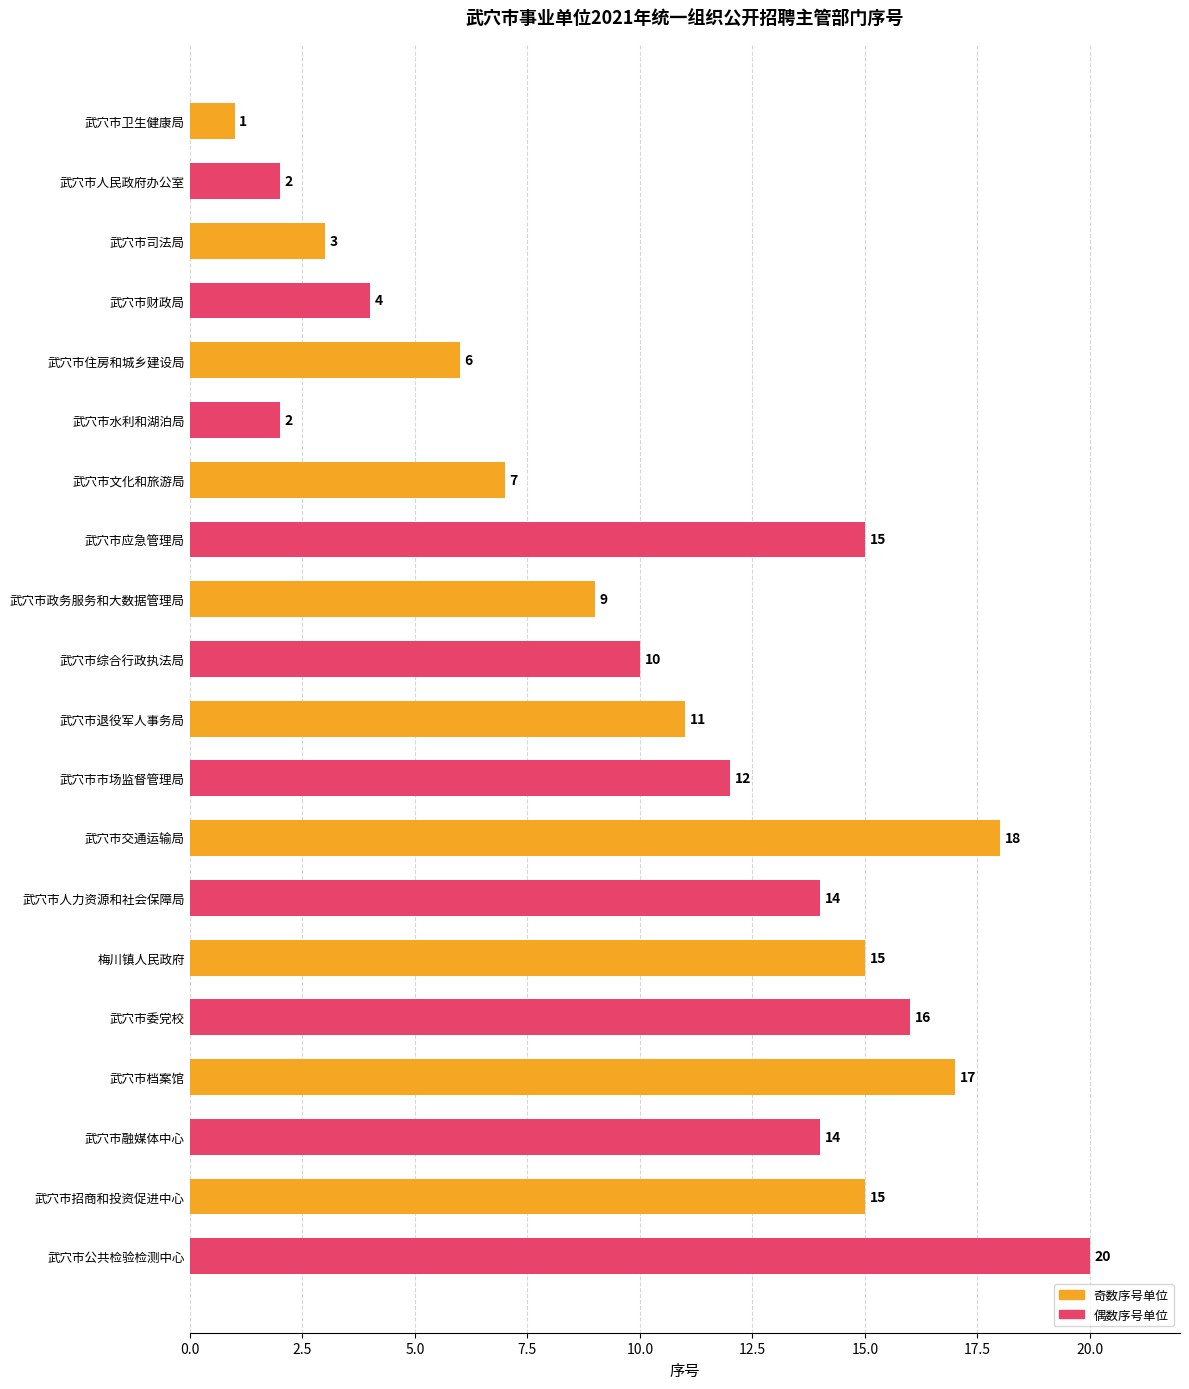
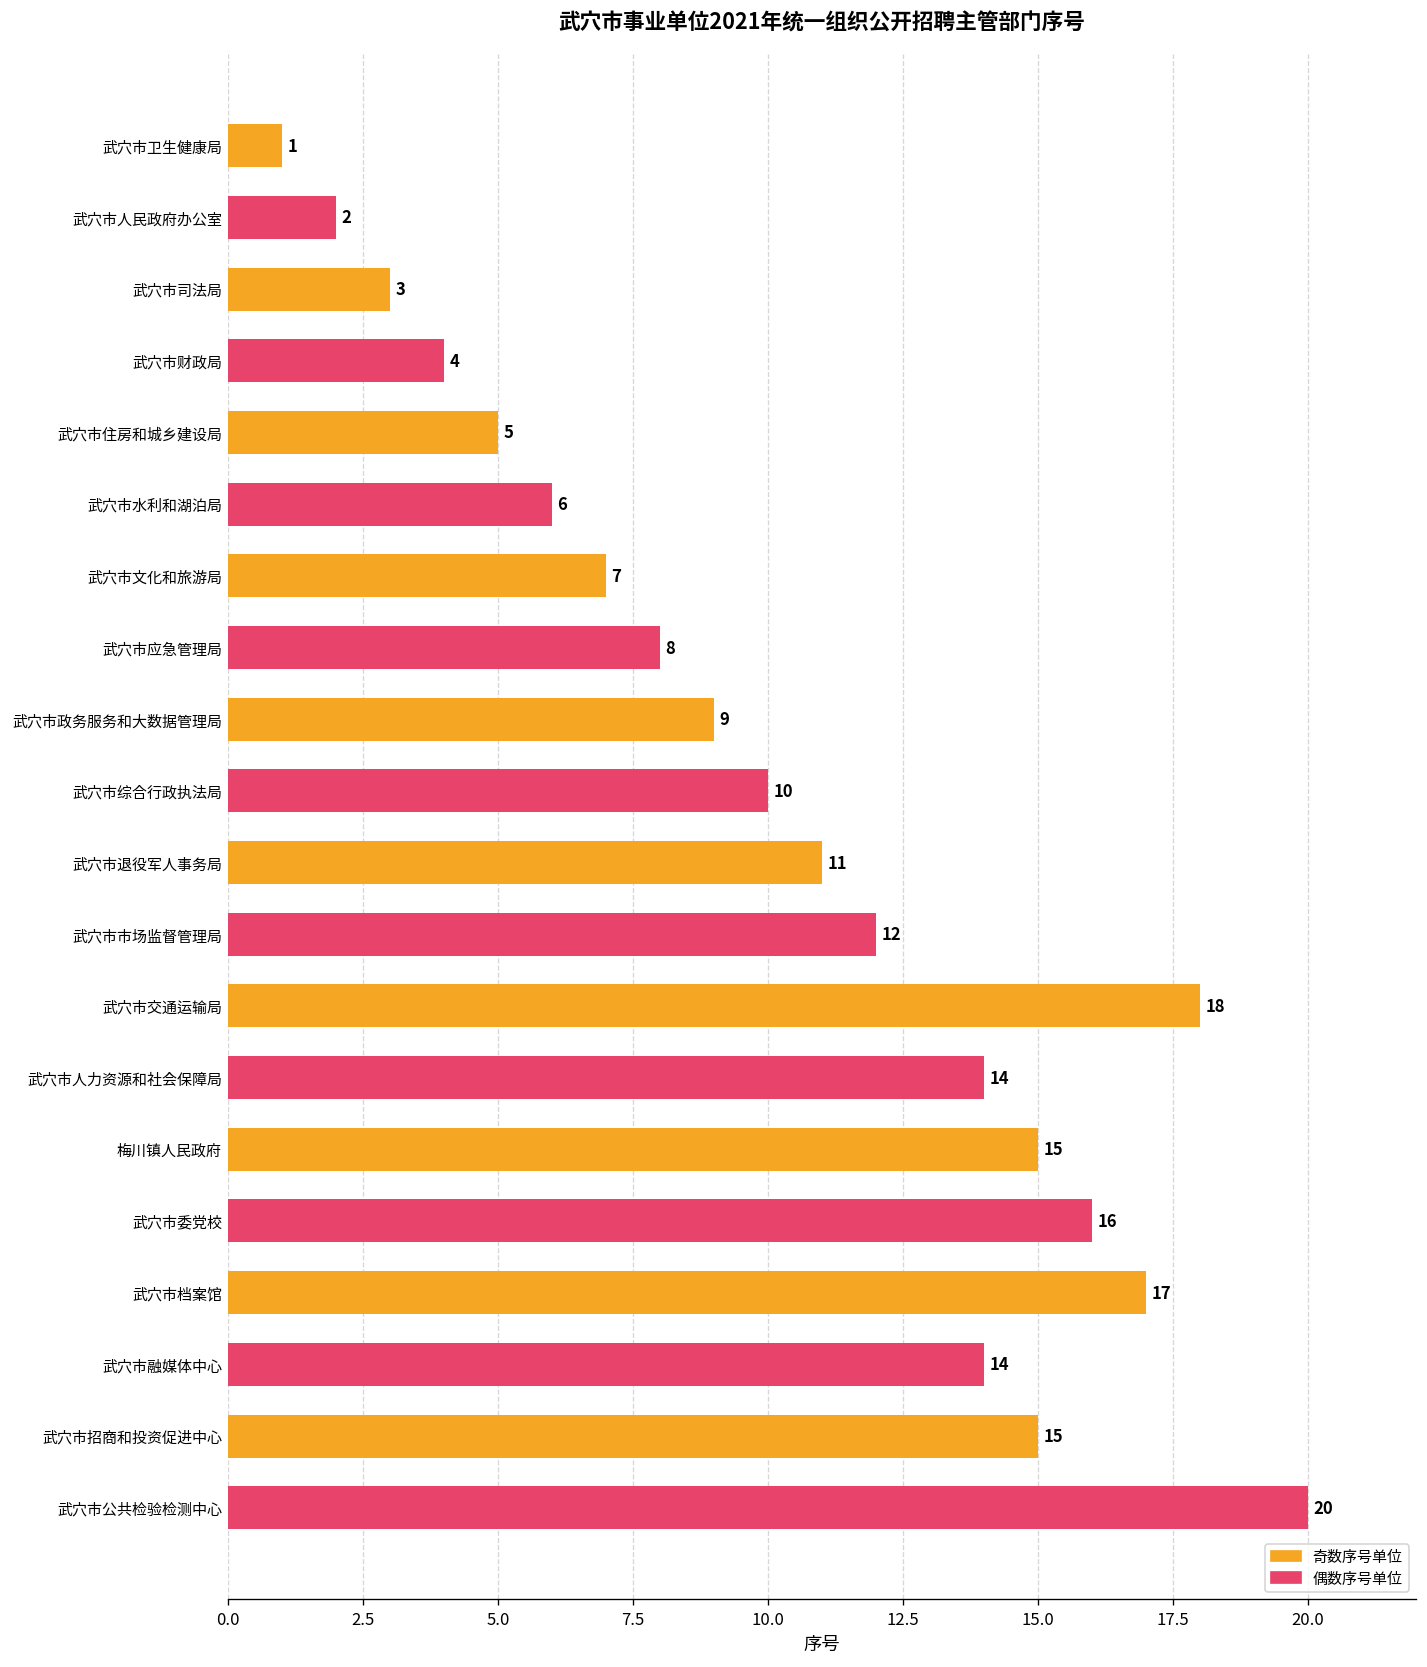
武穴市住房和城乡建设局: 6 -> 5
武穴市水利和湖泊局: 2 -> 6
武穴市应急管理局: 15 -> 8
